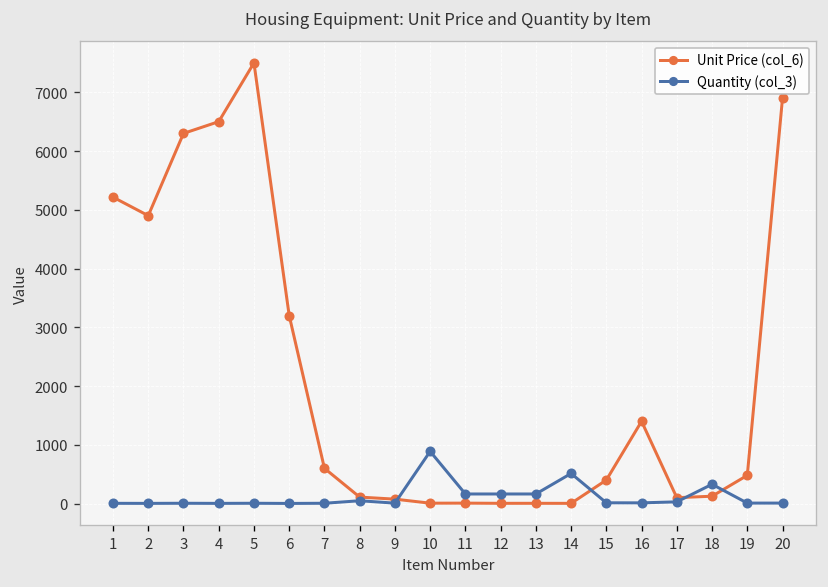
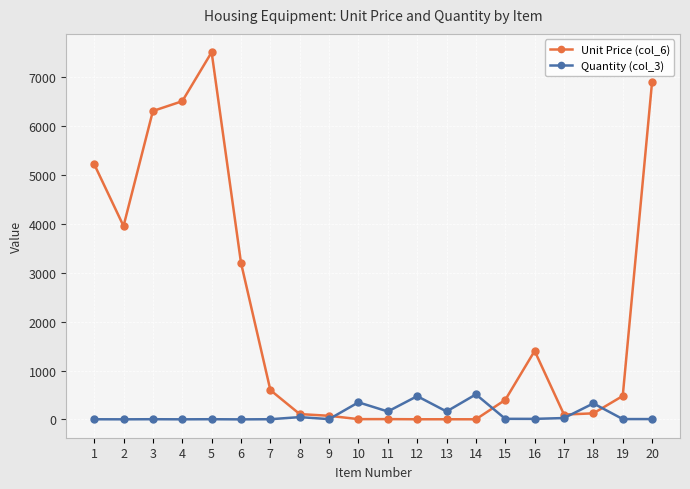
Unit Price (col_6), 2: 4900 -> 4000
Quantity (col_3), 10: 900 -> 400
Quantity (col_3), 12: 200 -> 500
